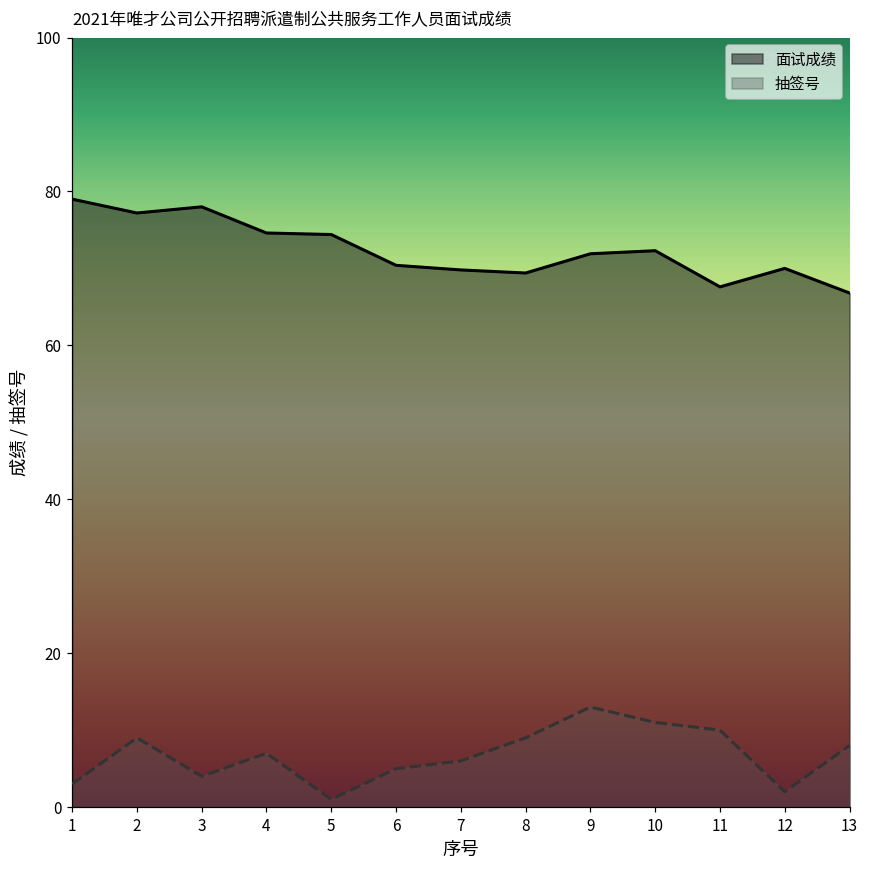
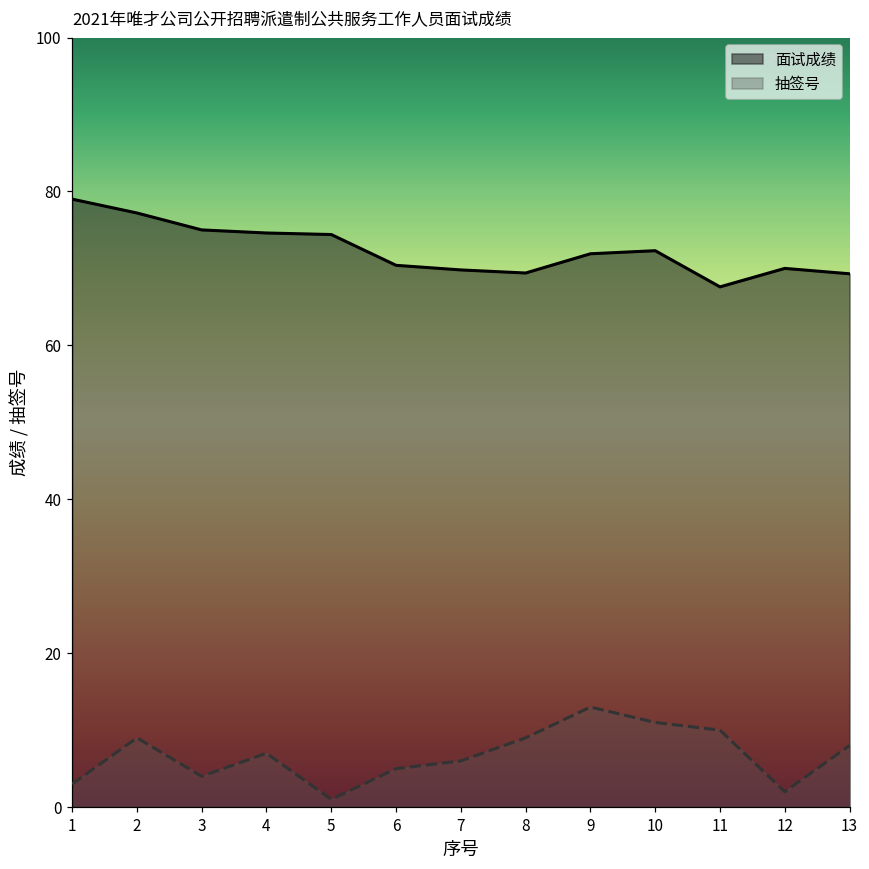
面试成绩, 3: 78 -> 75
面试成绩, 13: 67 -> 69
